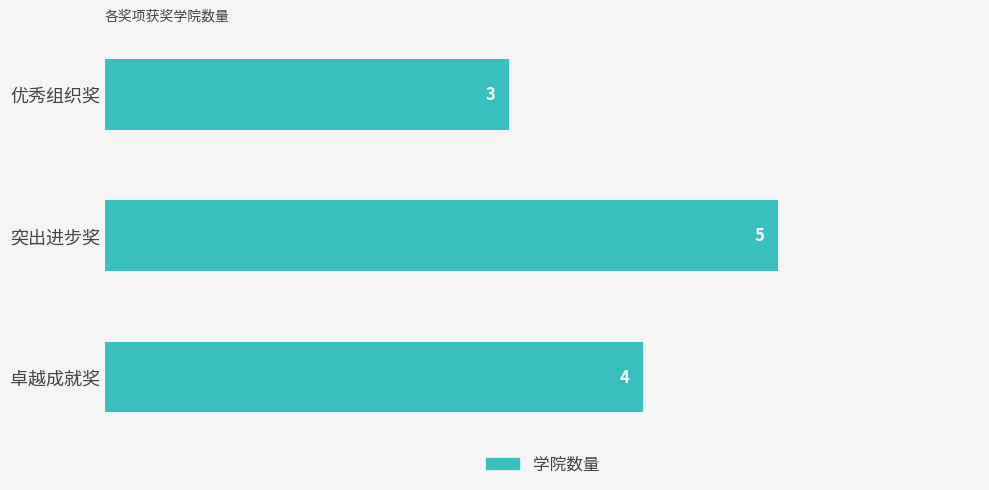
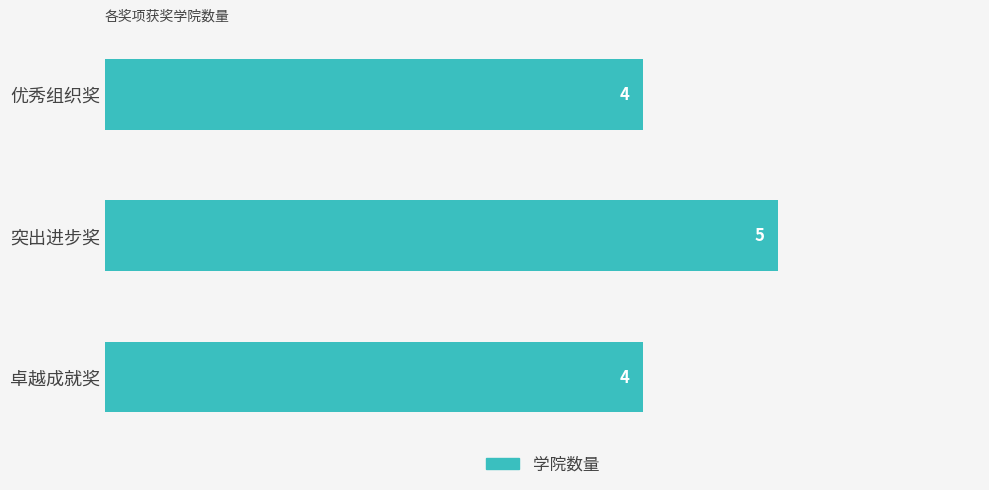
优秀组织奖: 3 -> 4
